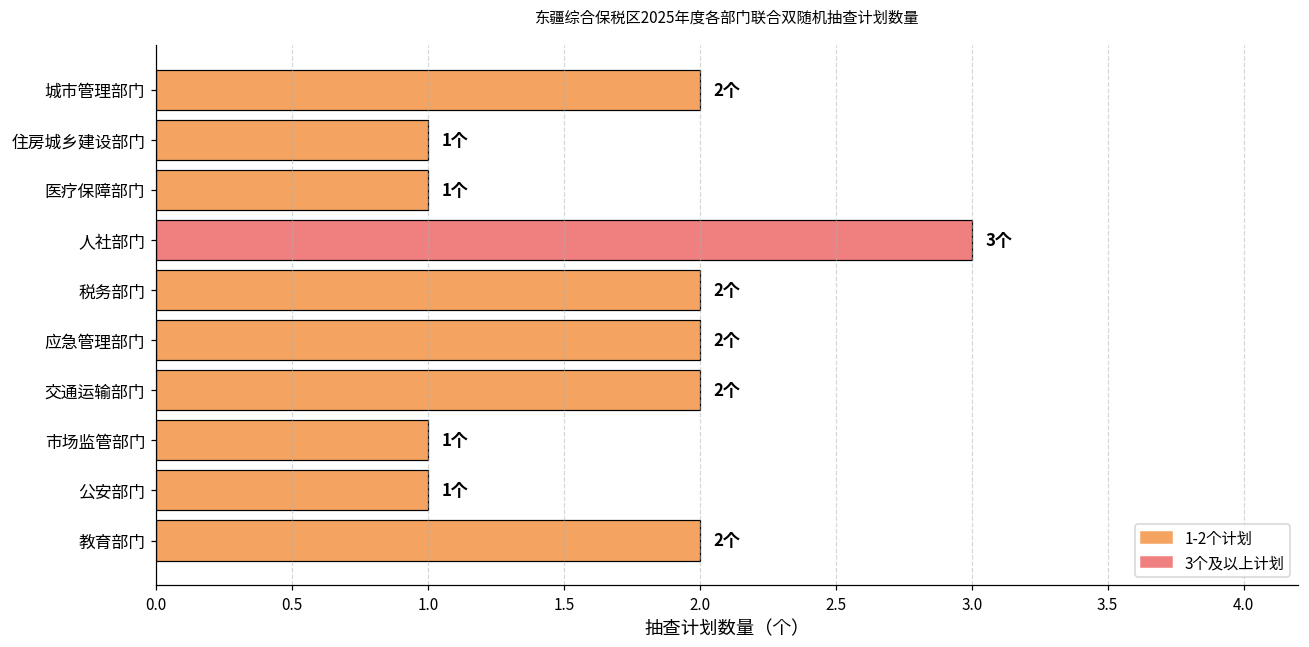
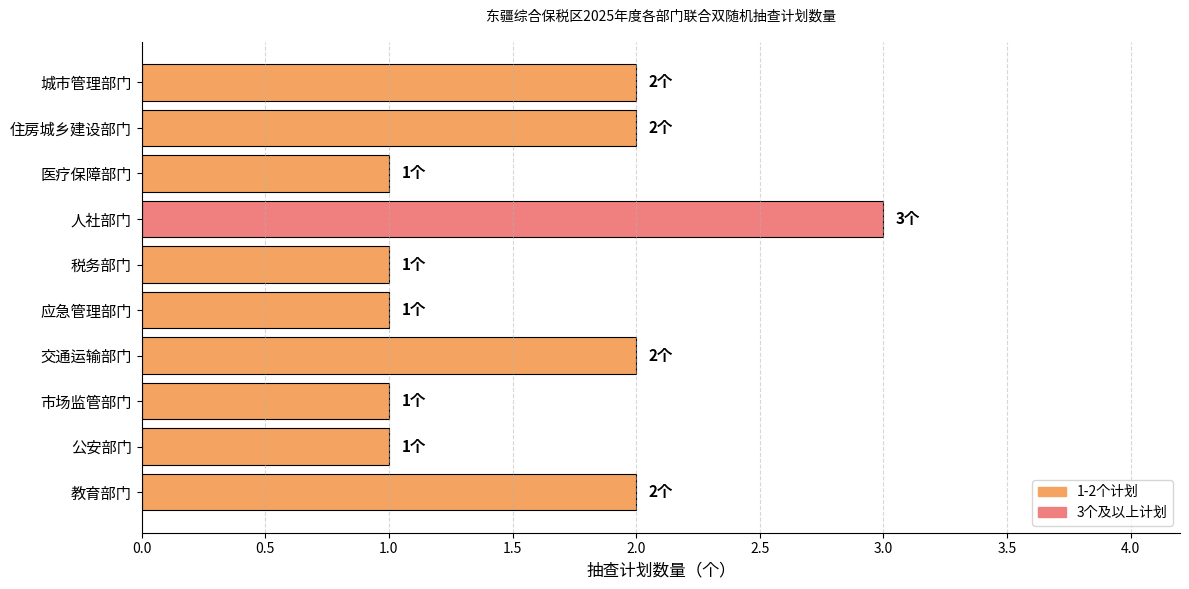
住房城乡建设部门: 1个 -> 2个
税务部门: 2个 -> 1个
应急管理部门: 2个 -> 1个
